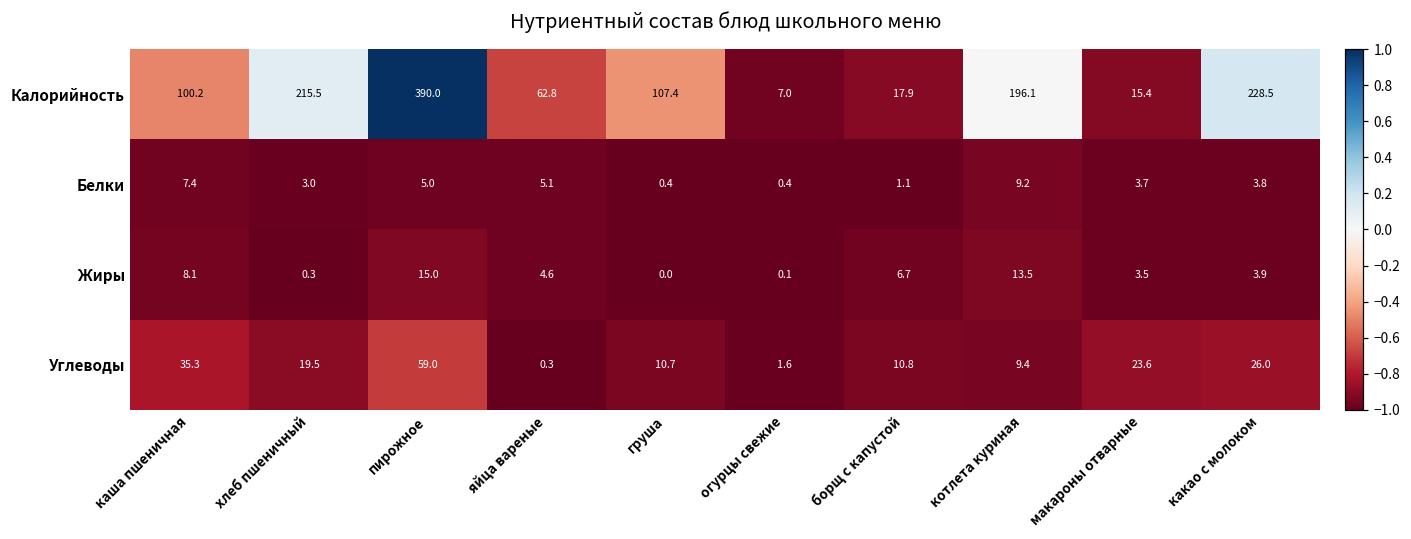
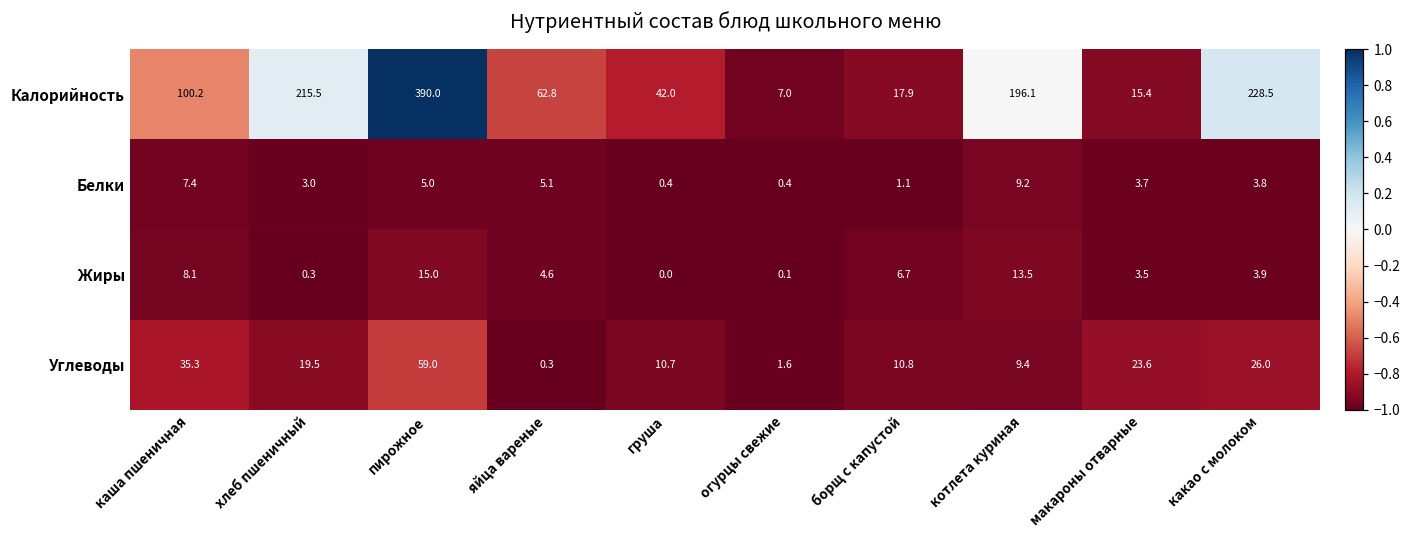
Калорийность, груша: 107.4 -> 42.0
